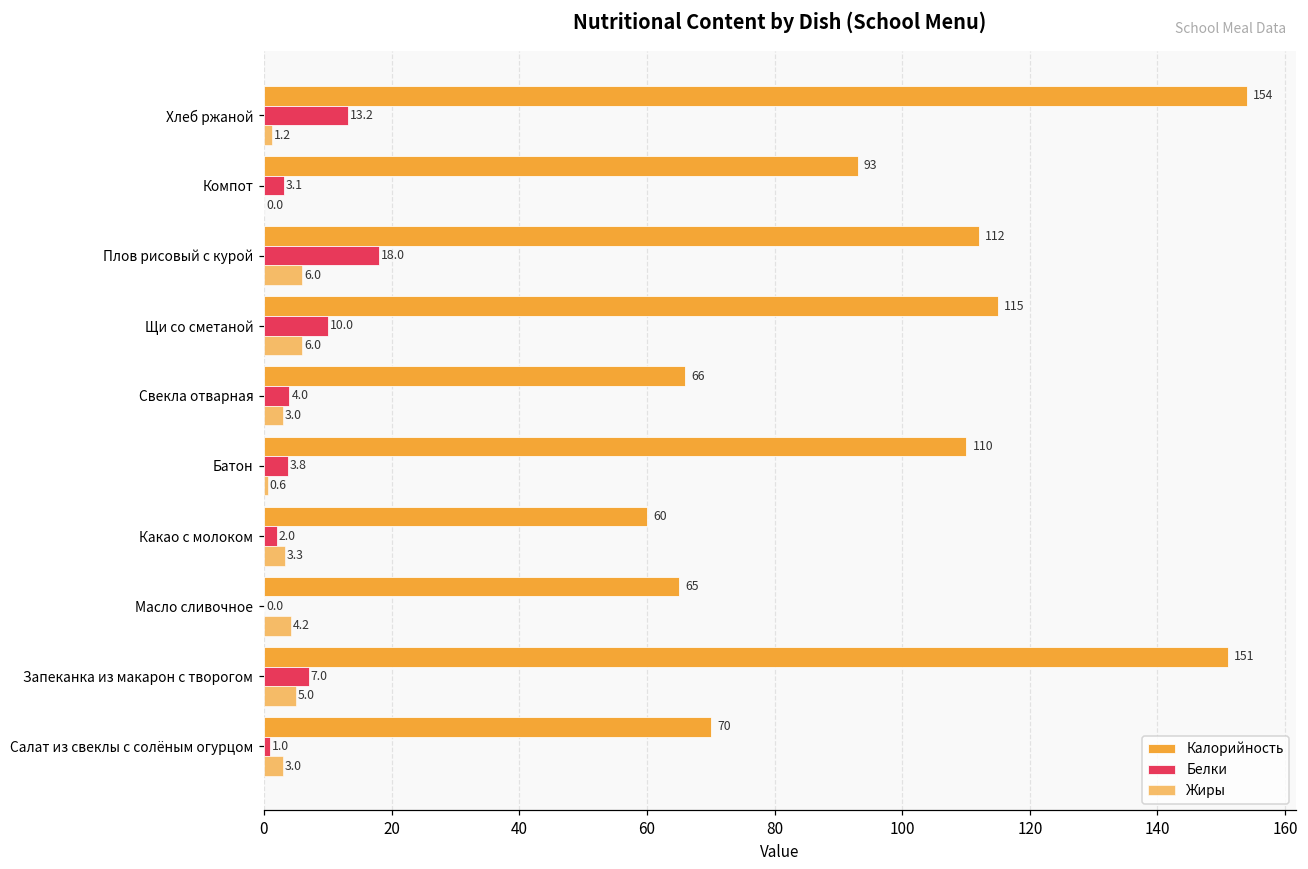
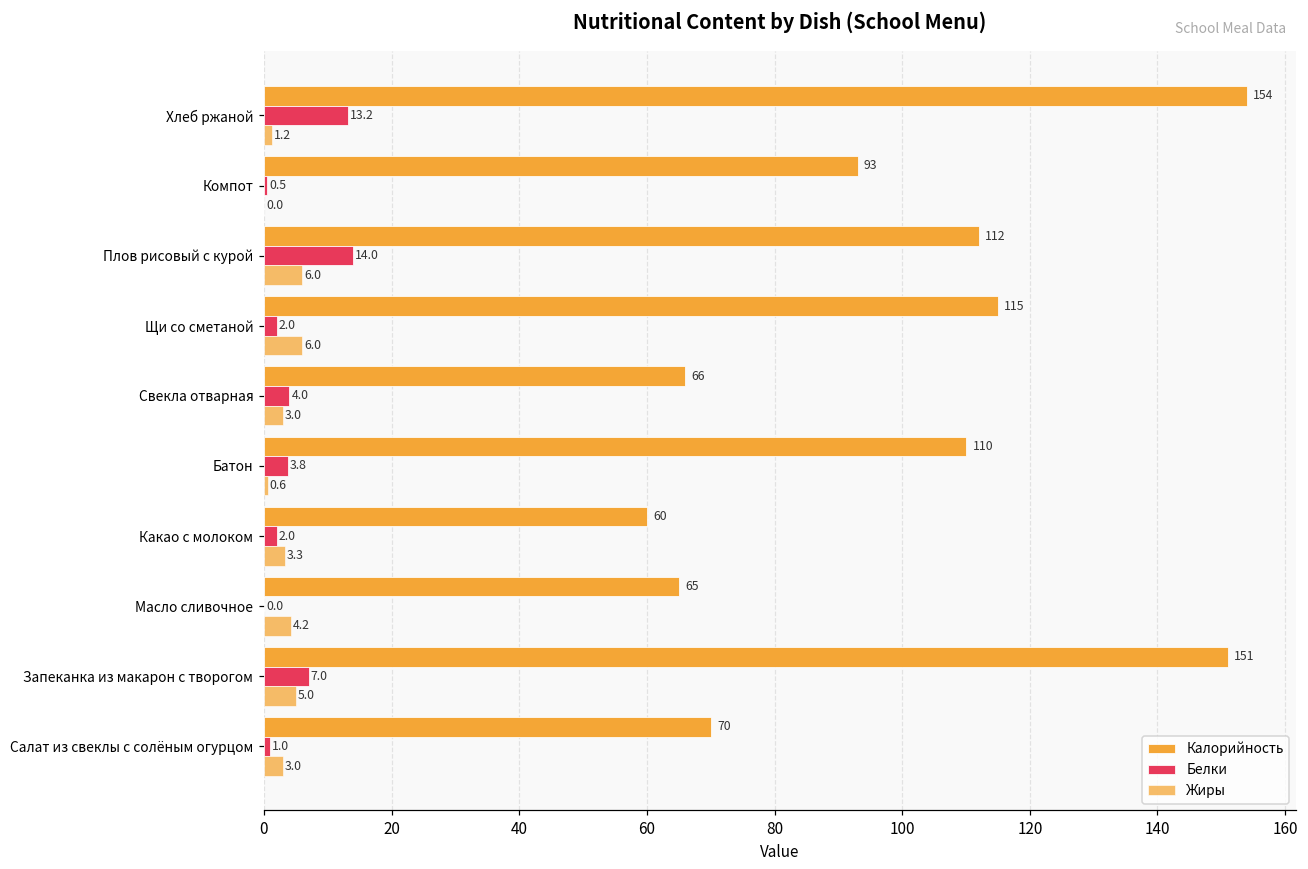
Белки, Компот: 3.1 -> 0.5
Белки, Плов рисовый с курой: 18.0 -> 14.0
Белки, Щи со сметаной: 10.0 -> 2.0
